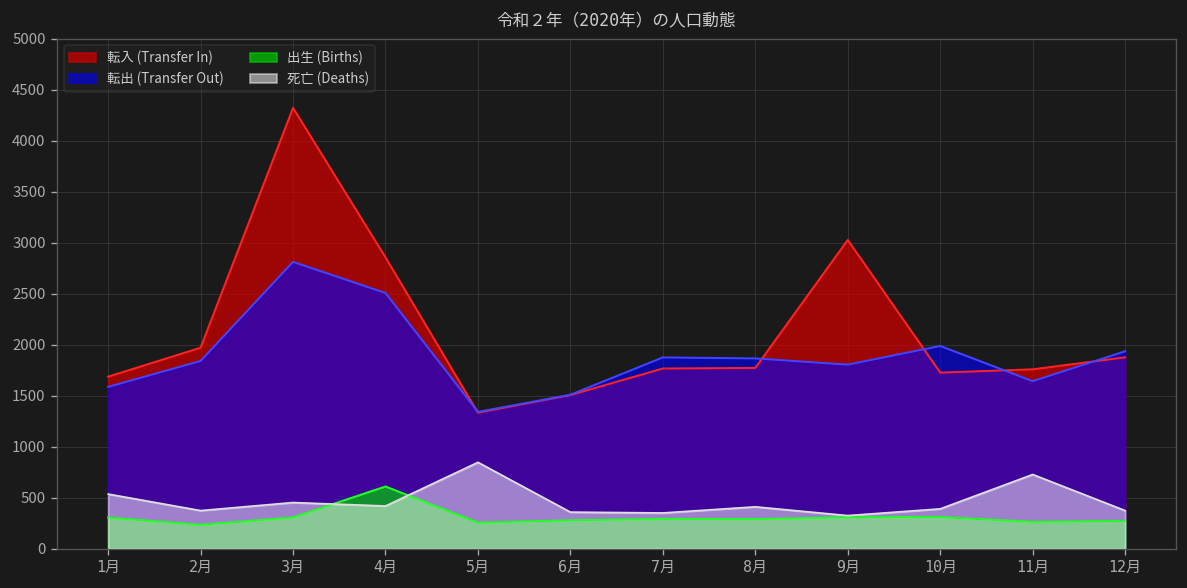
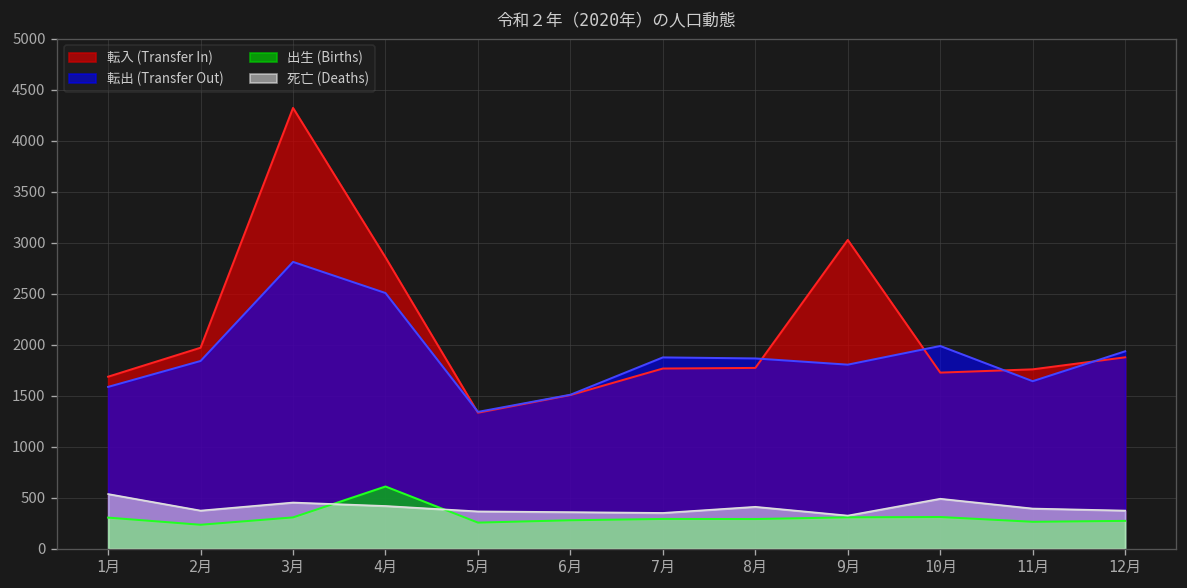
死亡 (Deaths), 5月: 800 -> 400
死亡 (Deaths), 10月: 400 -> 500
死亡 (Deaths), 11月: 700 -> 400
